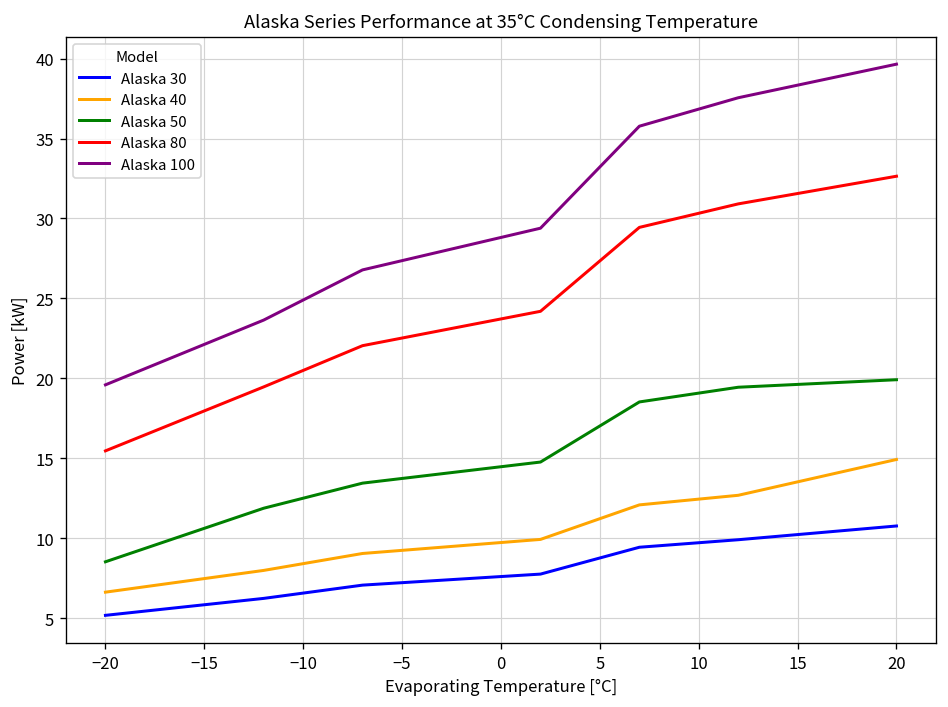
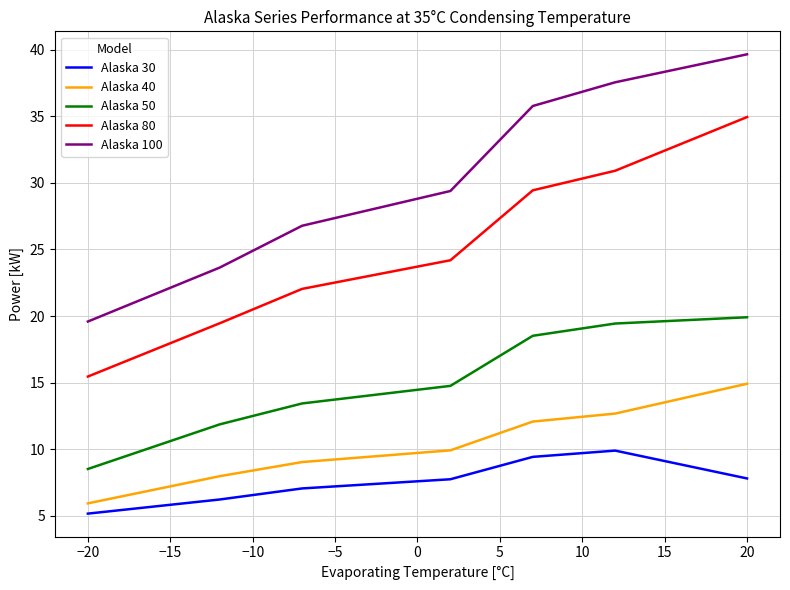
Alaska 40, −20: 6.6 -> 5.9
Alaska 30, 20: 10.8 -> 7.8
Alaska 80, 20: 32.6 -> 34.9
